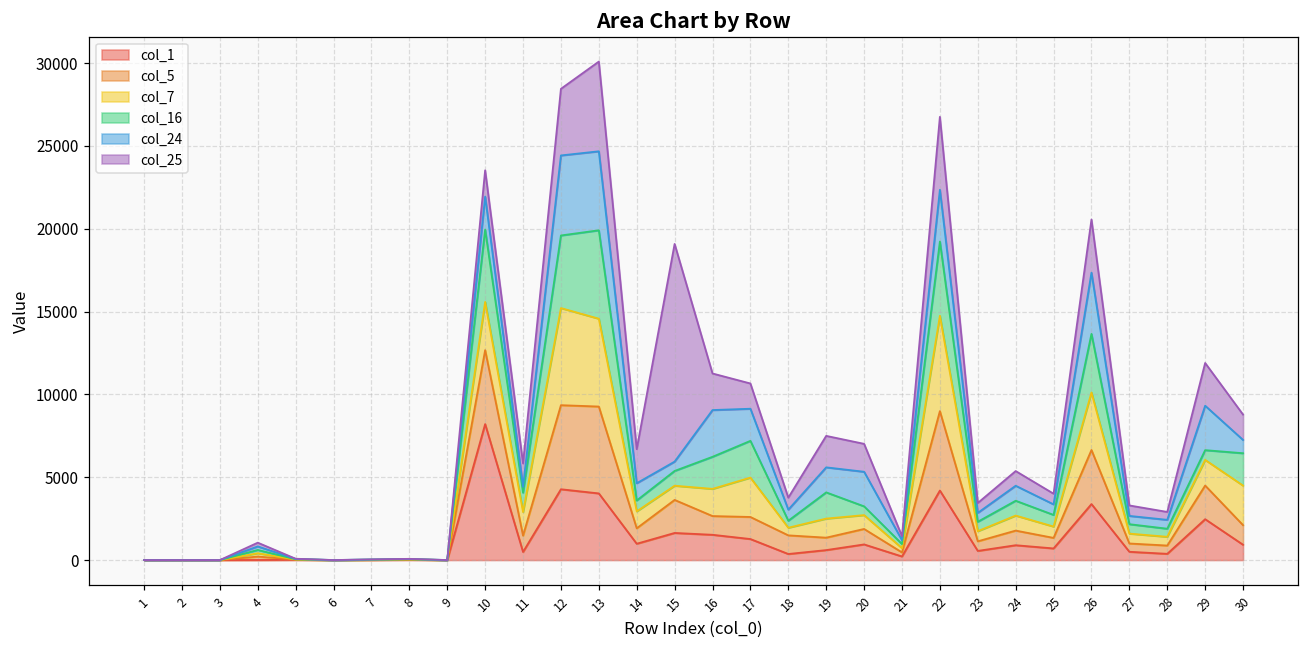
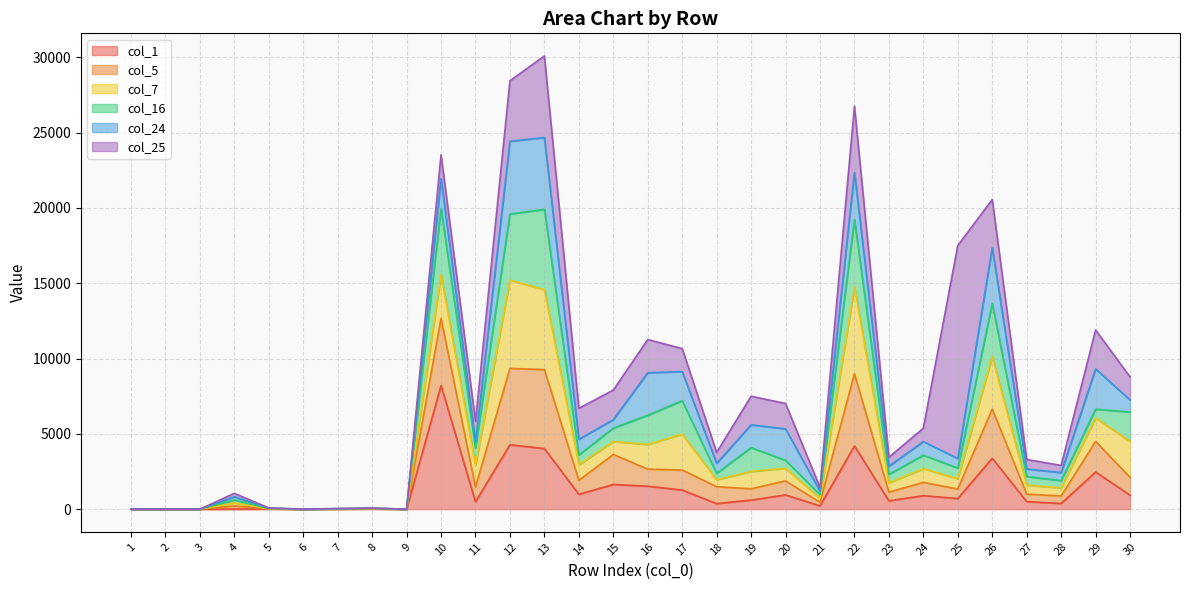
col_25, 15: 13100 -> 2000
col_25, 25: 600 -> 14100
